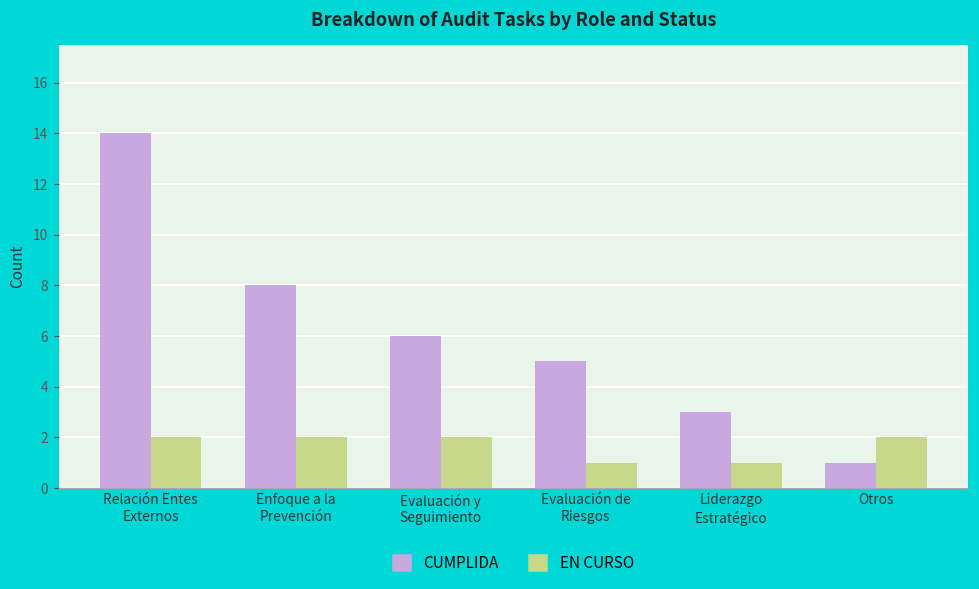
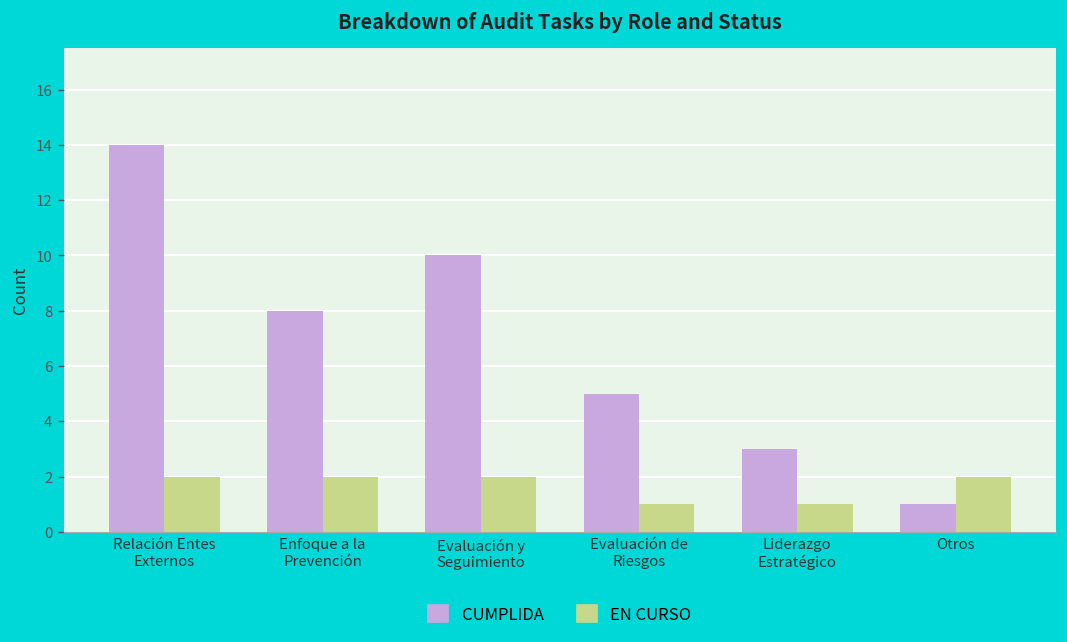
CUMPLIDA, Evaluación y Seguimiento: 6 -> 10
